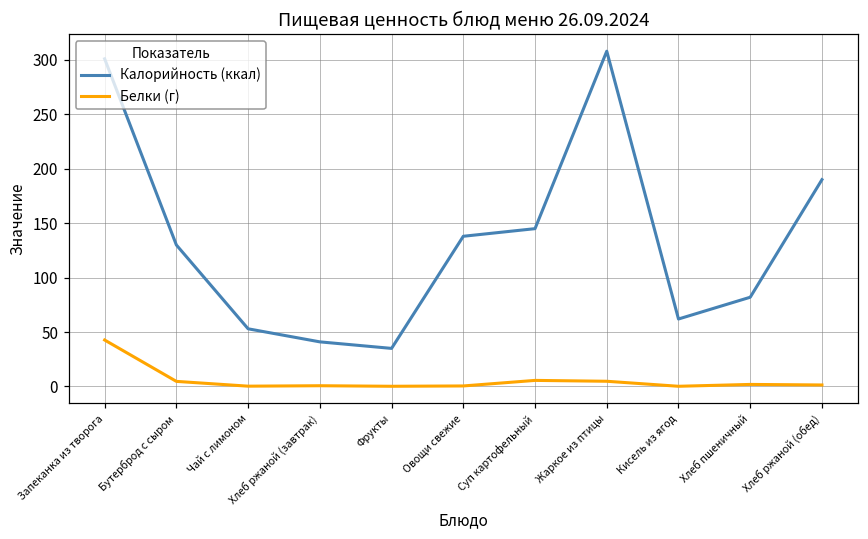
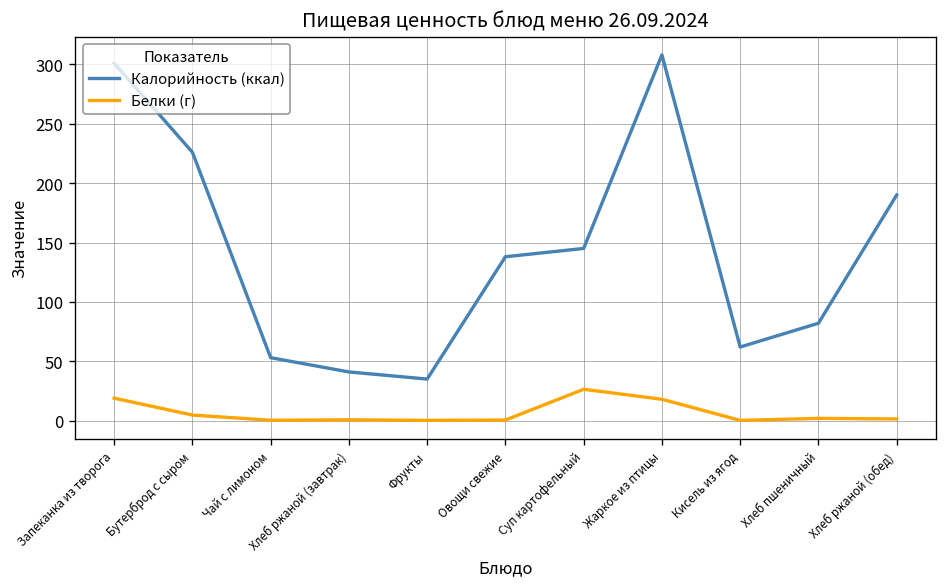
Белки (г), Запеканка из творога: 40 -> 20
Калорийность (ккал), Бутерброд с сыром: 130 -> 230
Белки (г), Суп картофельный: 10 -> 30
Белки (г), Жаркое из птицы: 0 -> 20
